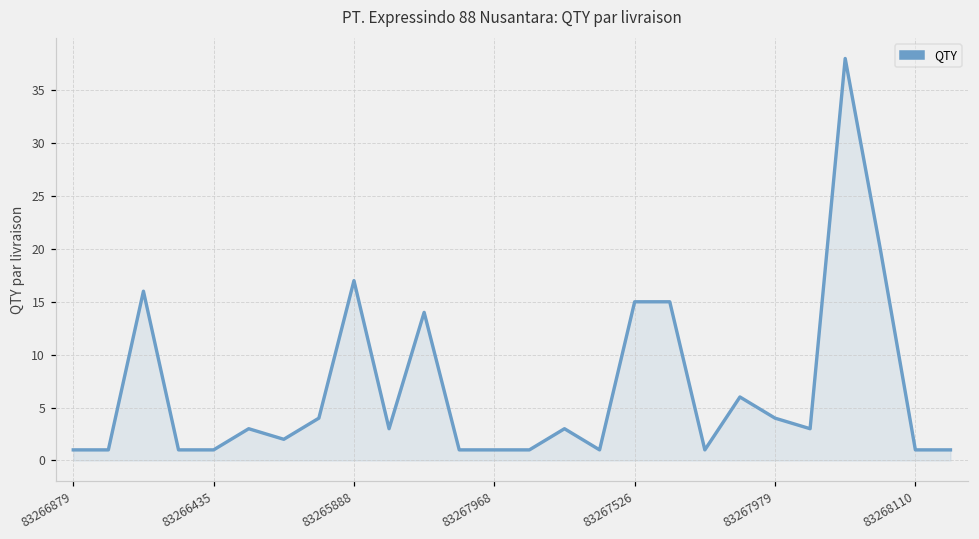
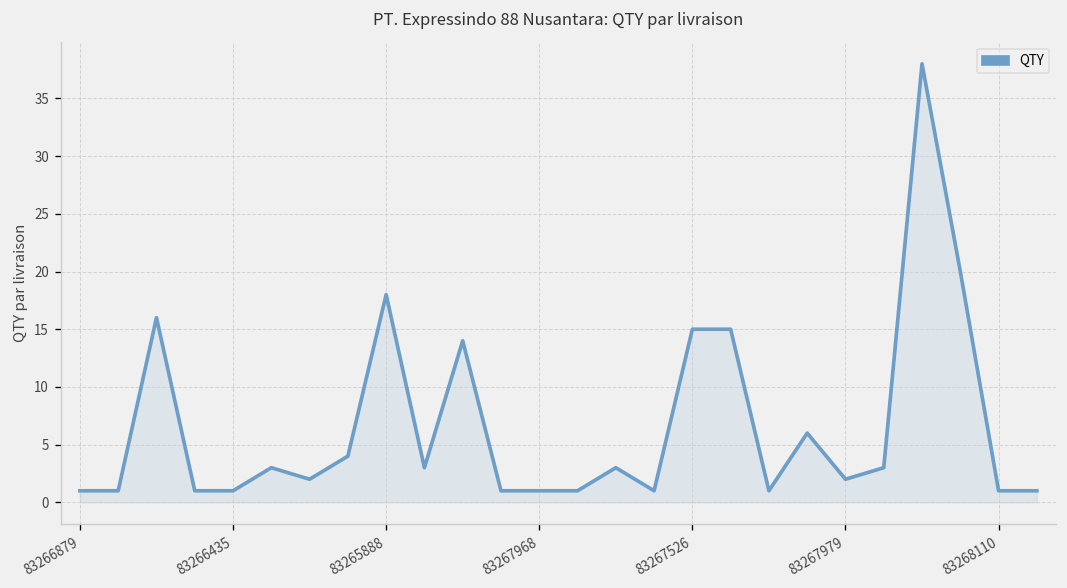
83265888: 17 -> 18
83267979: 4 -> 2
